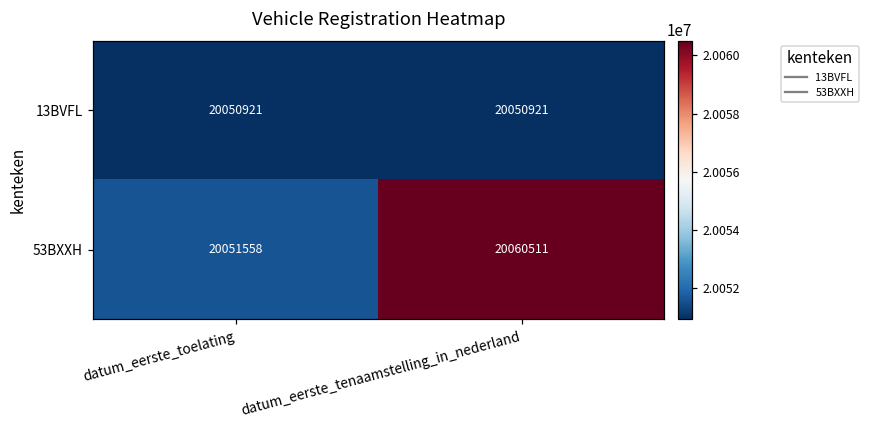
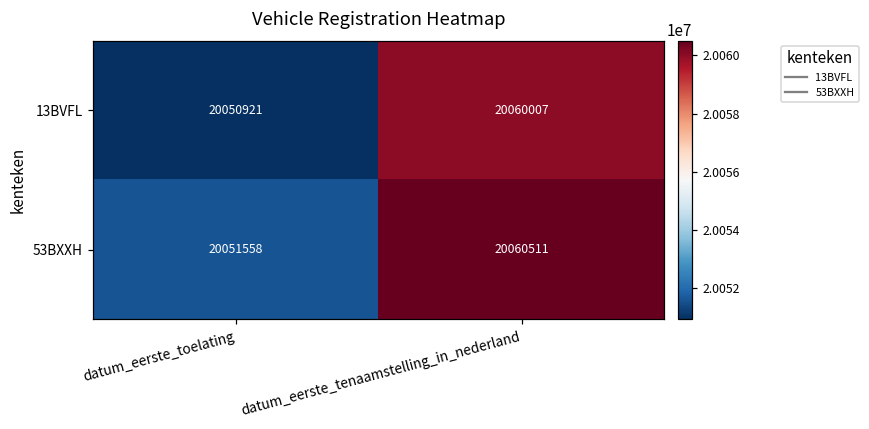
13BVFL, datum_eerste_tenaamstelling_in_nederland: 20050921 -> 20060007
